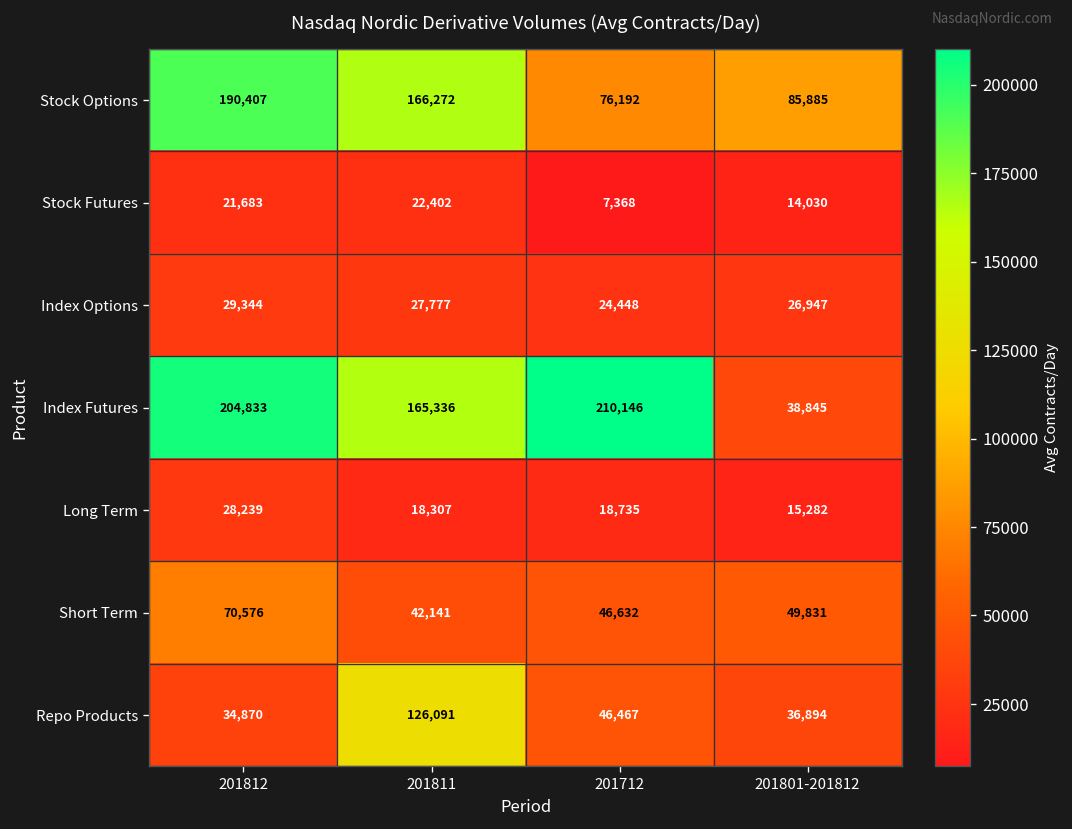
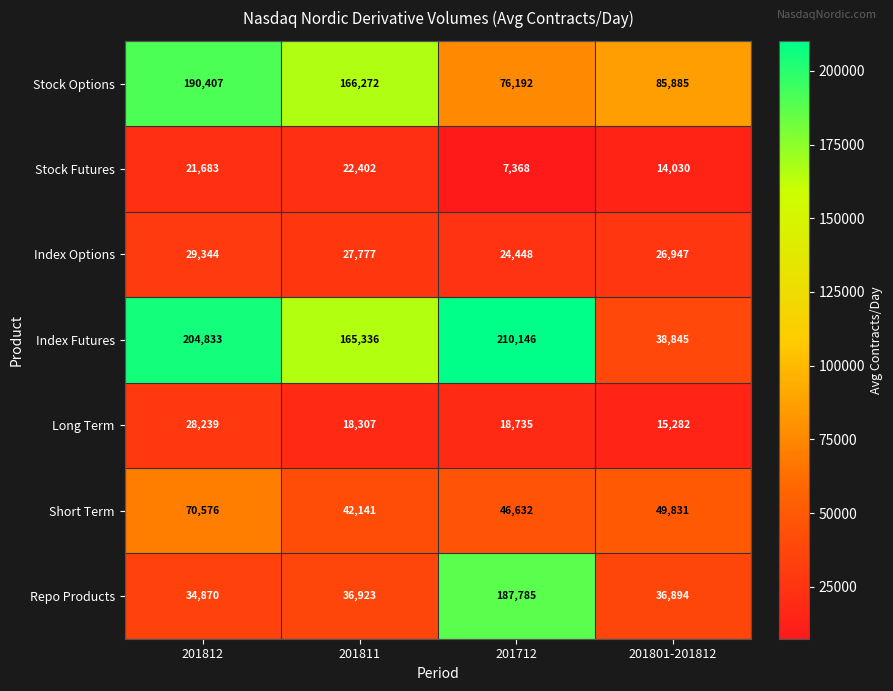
Repo Products, 201811: 126,091 -> 36,923
Repo Products, 201712: 46,467 -> 187,785
